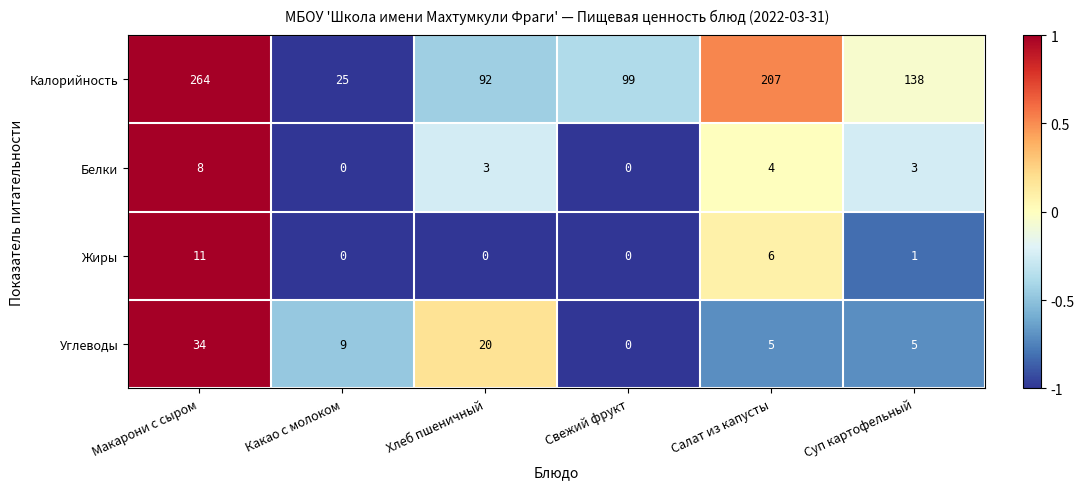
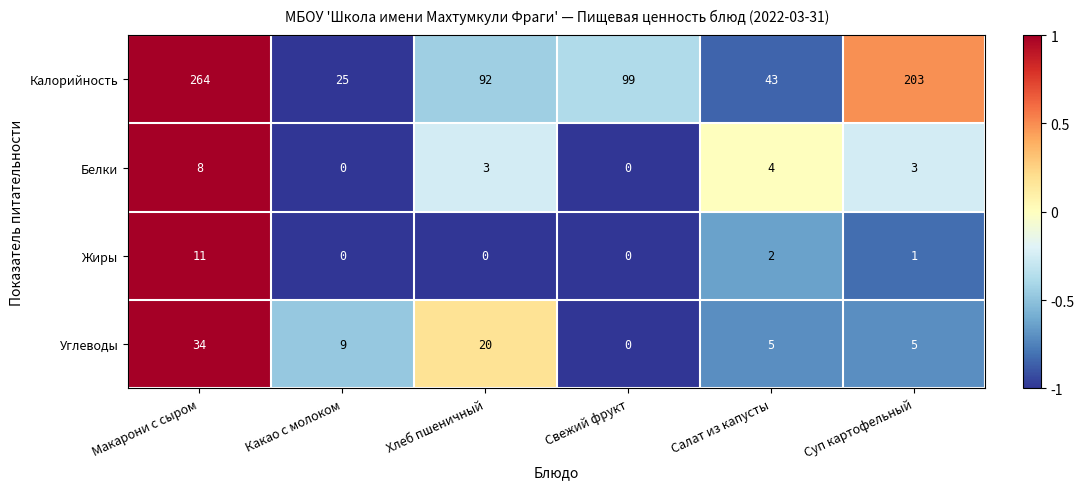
Калорийность, Салат из капусты: 207 -> 43
Калорийность, Суп картофельный: 138 -> 203
Жиры, Салат из капусты: 6 -> 2
